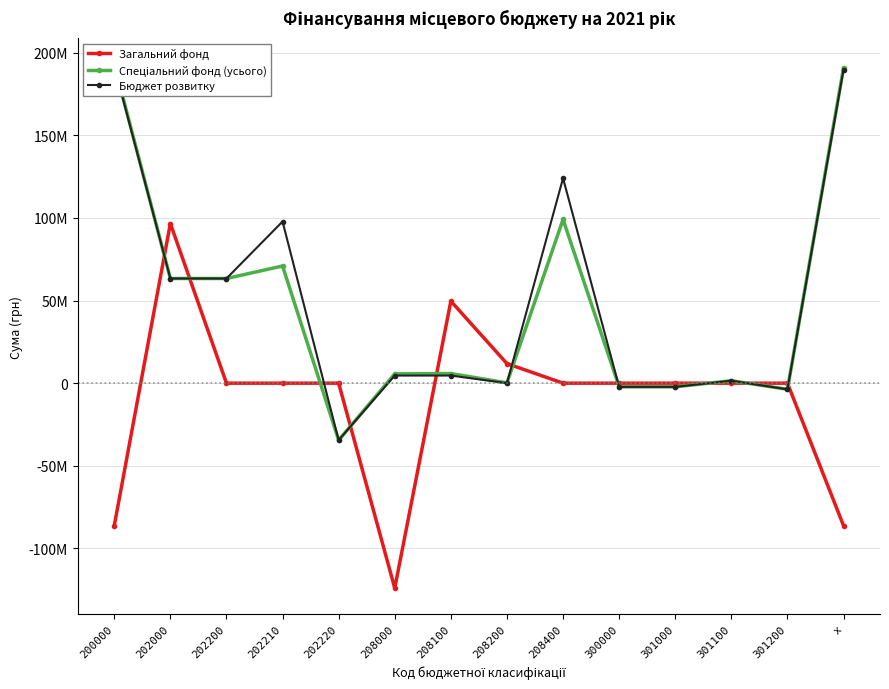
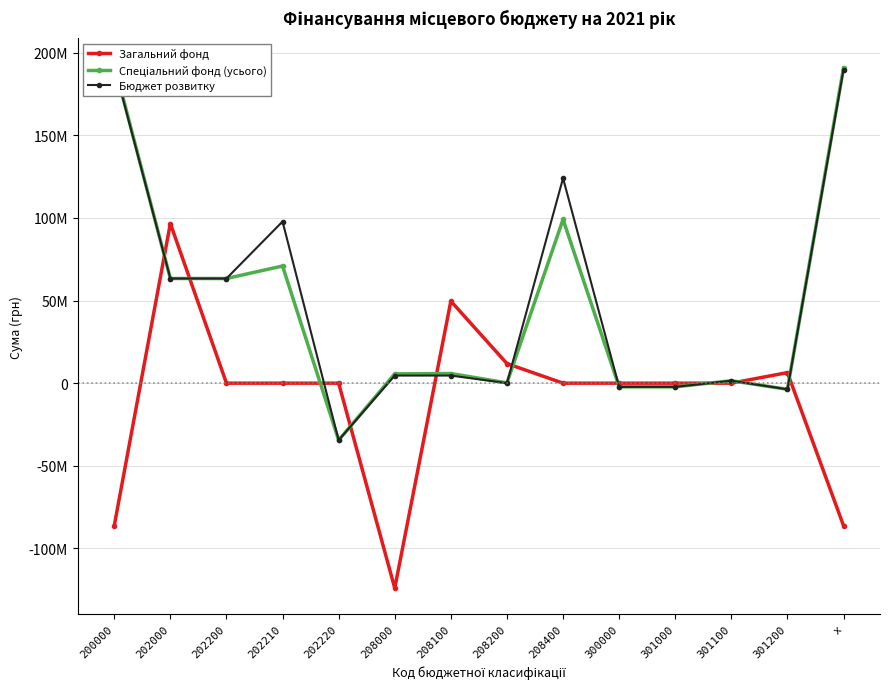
Загальний фонд, 301200: 0 -> 6000000
